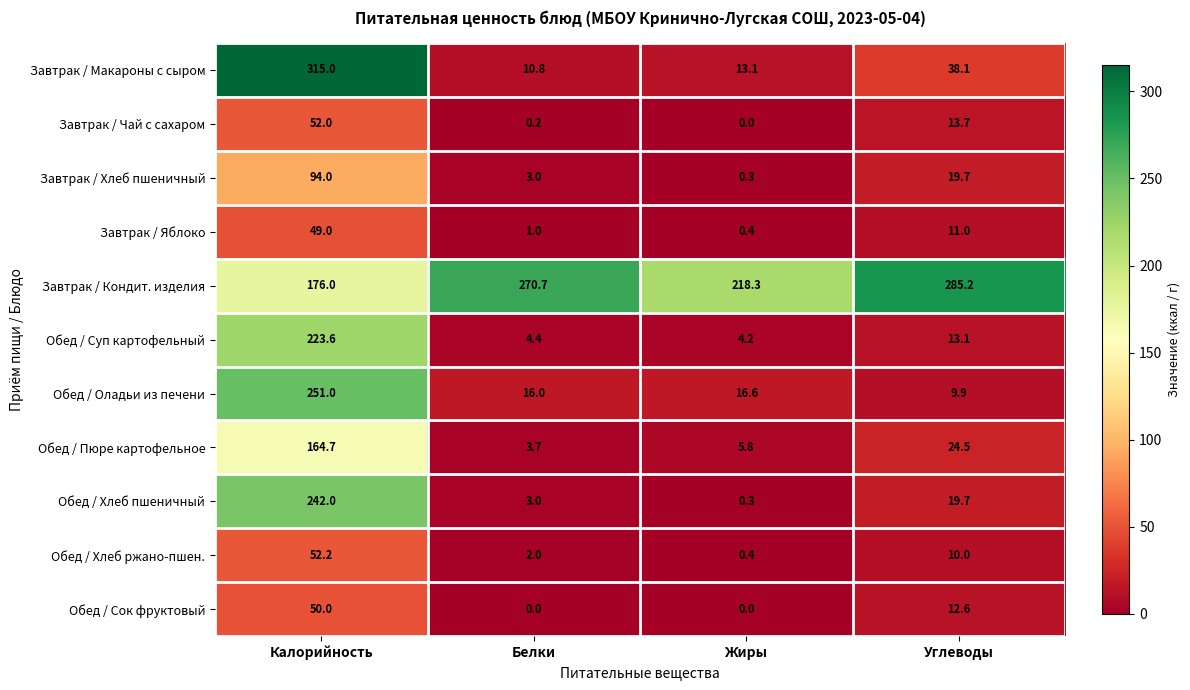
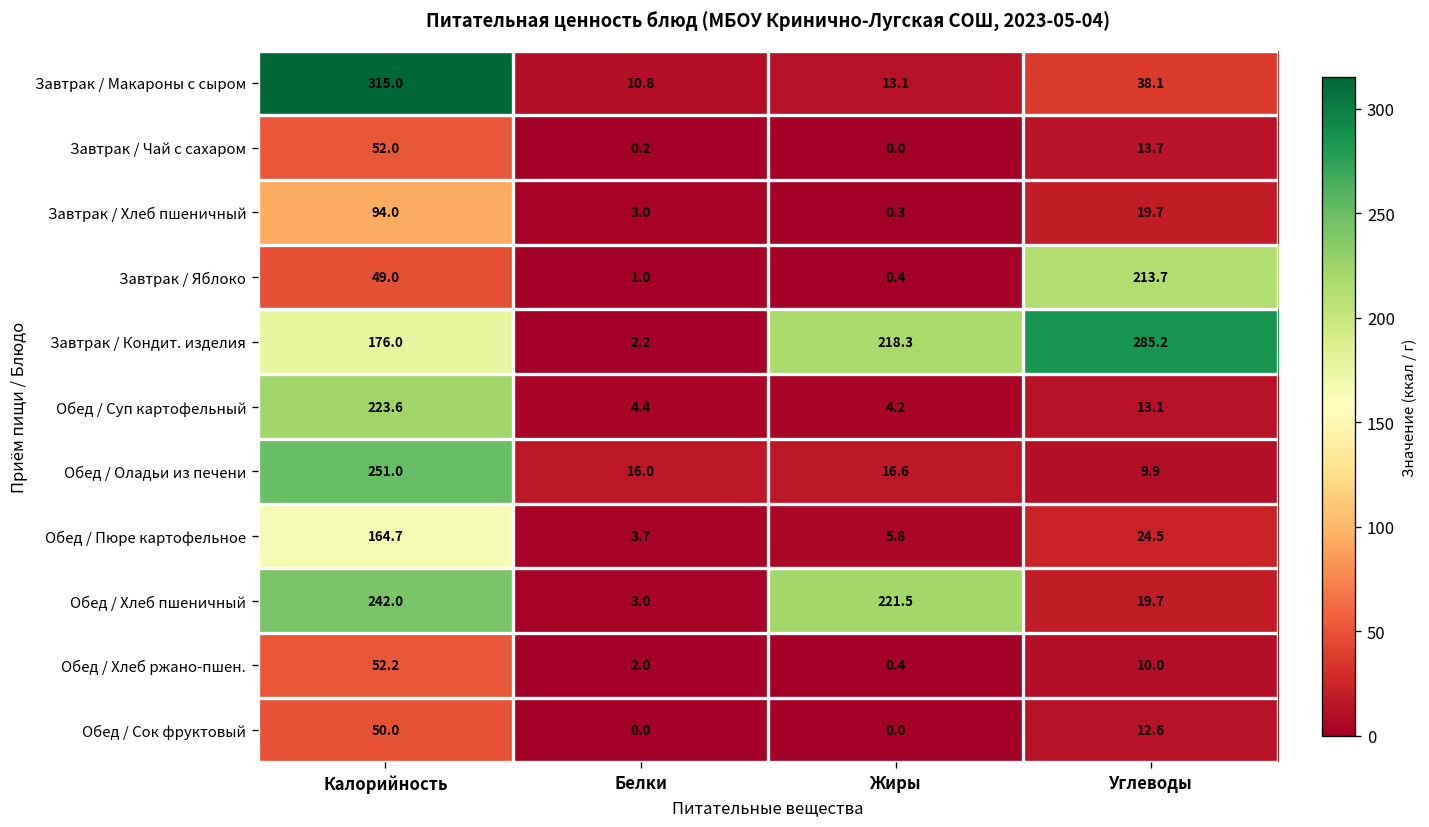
Завтрак / Яблоко, Углеводы: 11.0 -> 213.7
Завтрак / Кондит. изделия, Белки: 270.7 -> 2.2
Обед / Хлеб пшеничный, Жиры: 0.3 -> 221.5
